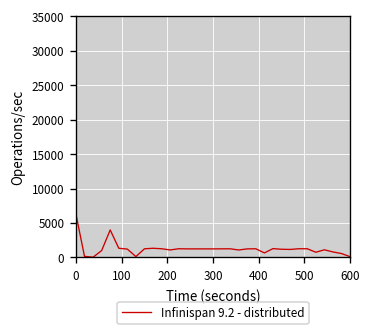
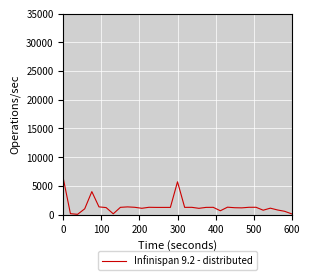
300: 1000 -> 6000
